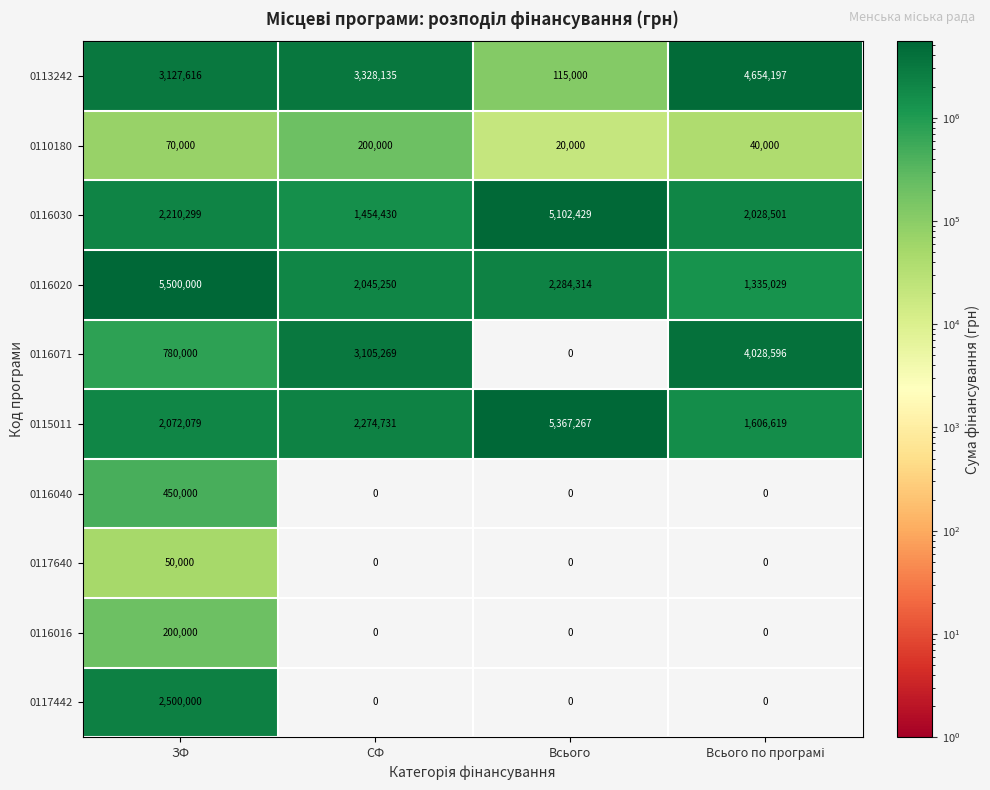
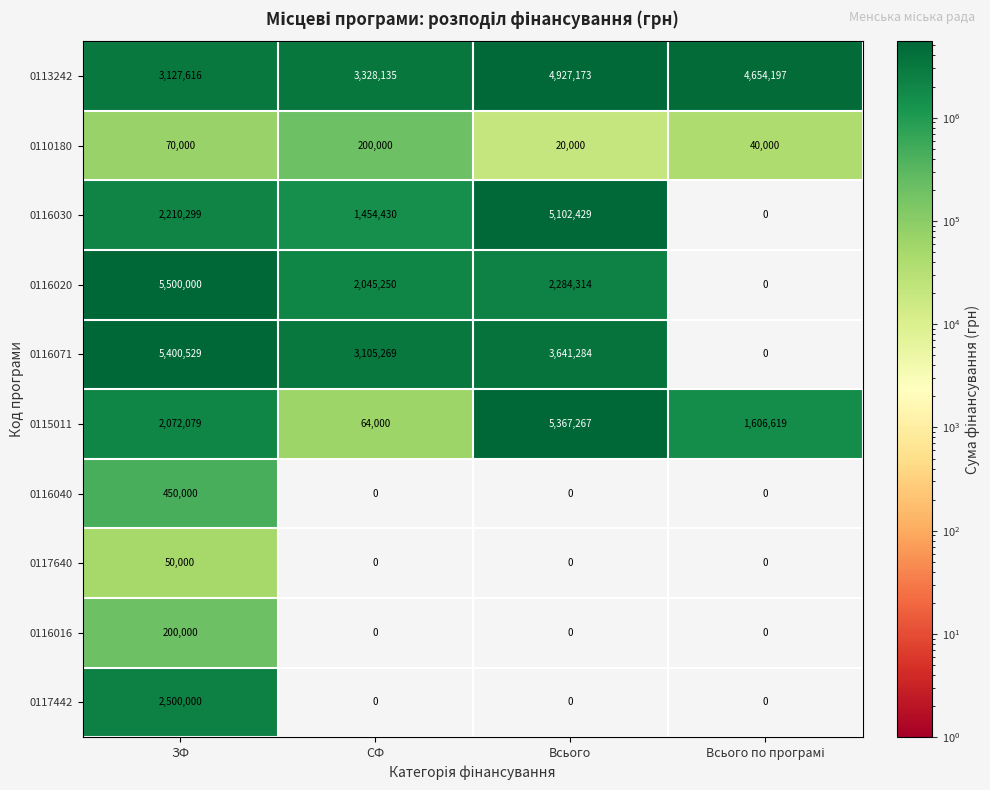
0113242, Всього: 115,000 -> 4,927,173
0116030, Всього по програмі: 2,028,501 -> 0
0116020, Всього по програмі: 1,335,029 -> 0
0116071, ЗФ: 780,000 -> 5,400,529
0116071, Всього: 0 -> 3,641,284
0116071, Всього по програмі: 4,028,596 -> 0
0115011, СФ: 2,274,731 -> 64,000
